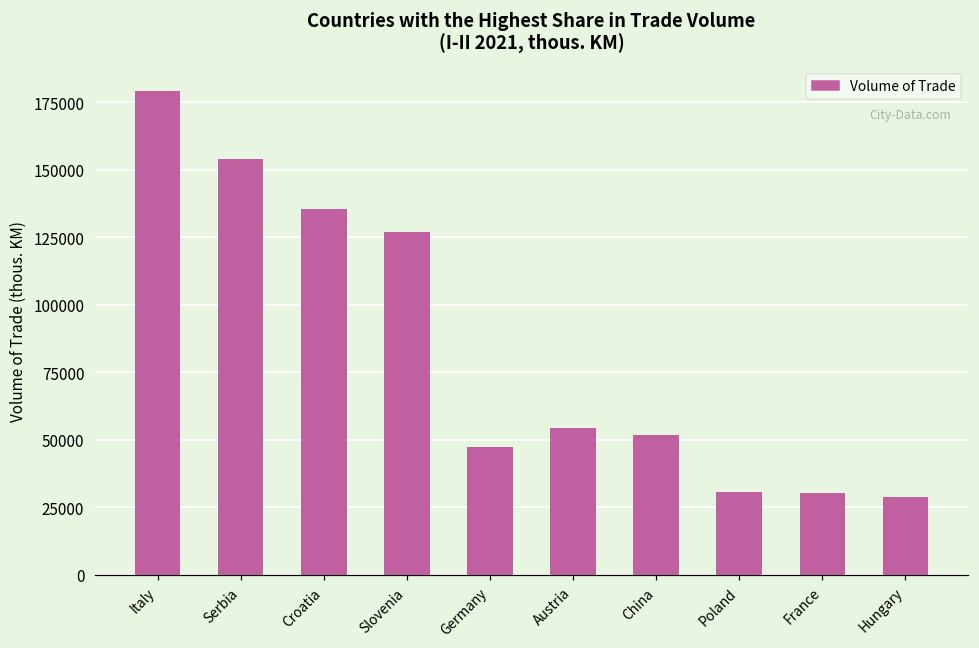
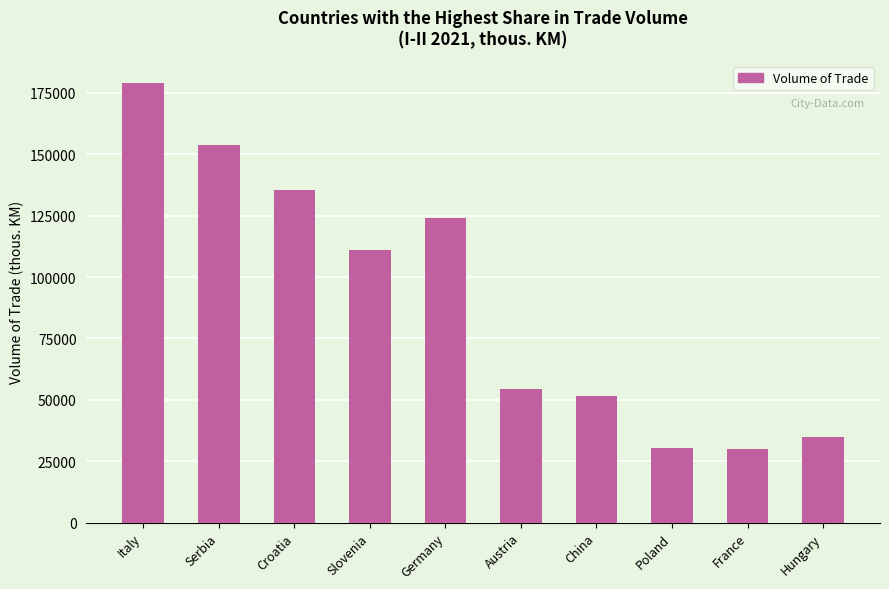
Slovenia: 127000 -> 111000
Germany: 47000 -> 124000
Hungary: 29000 -> 35000
